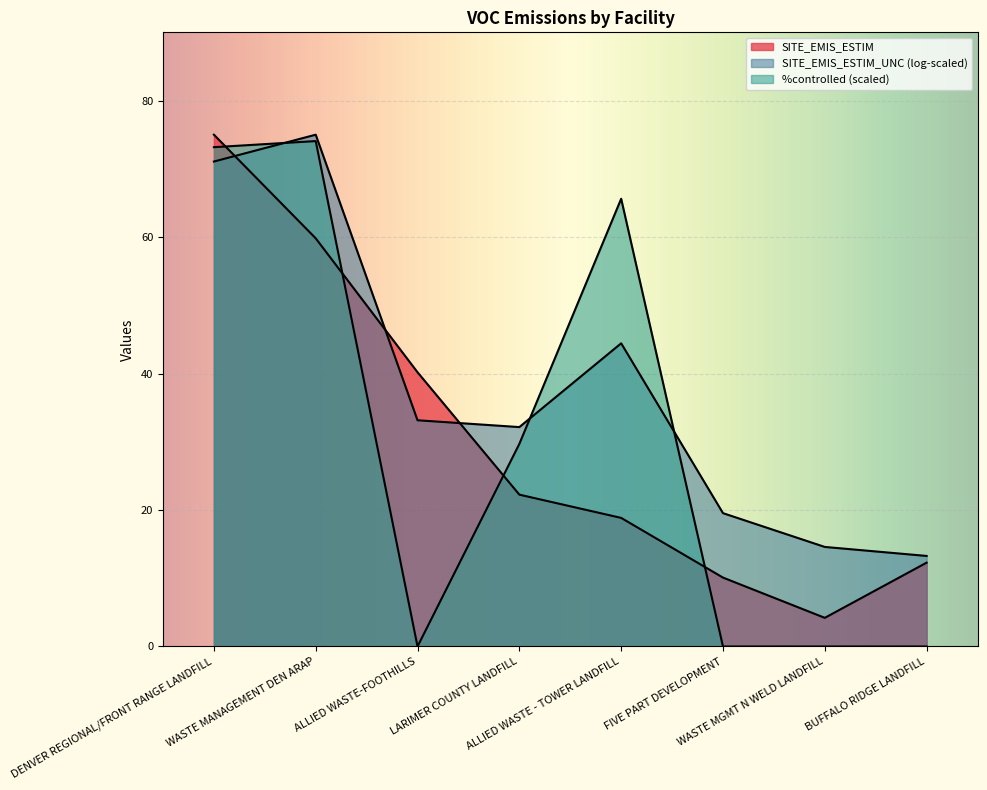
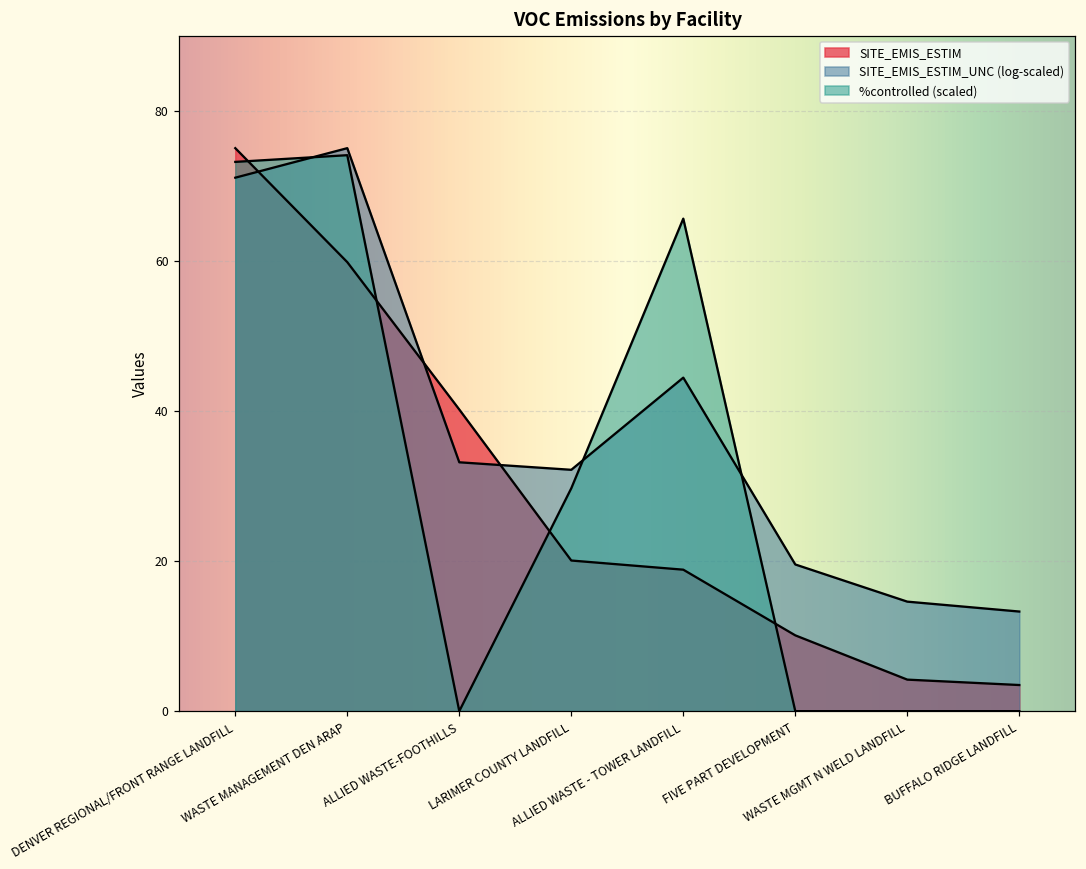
SITE_EMIS_ESTIM, LARIMER COUNTY LANDFILL: 22 -> 20
SITE_EMIS_ESTIM, BUFFALO RIDGE LANDFILL: 12 -> 3
